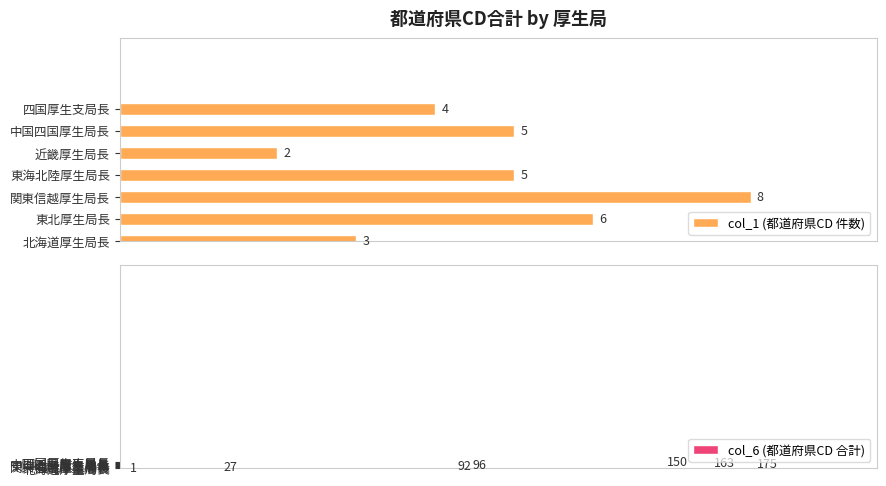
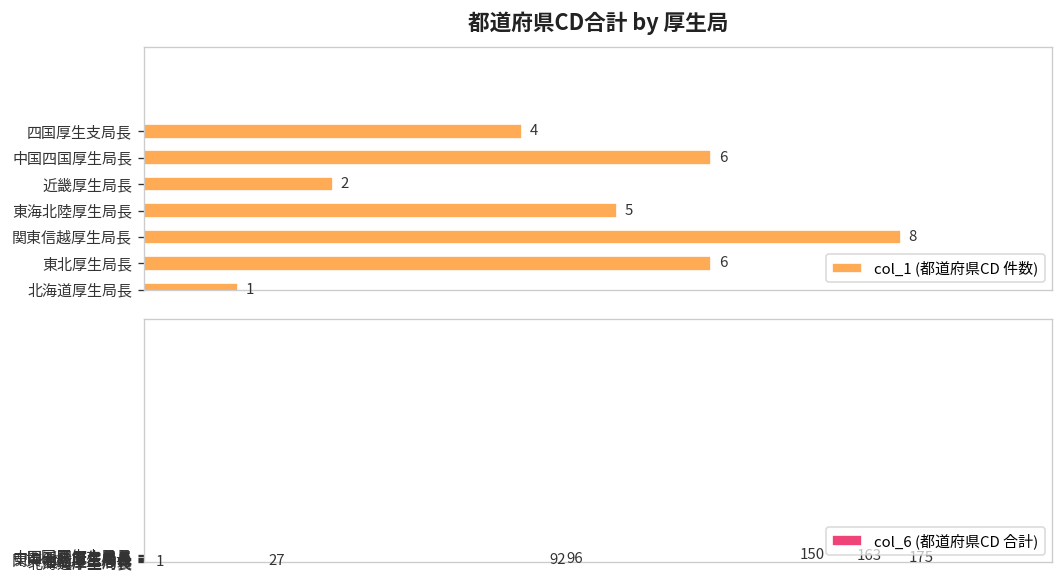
都道府県CD合計 by 厚生局, 中国四国厚生局長: 5 -> 6
都道府県CD合計 by 厚生局, 北海道厚生局長: 3 -> 1
